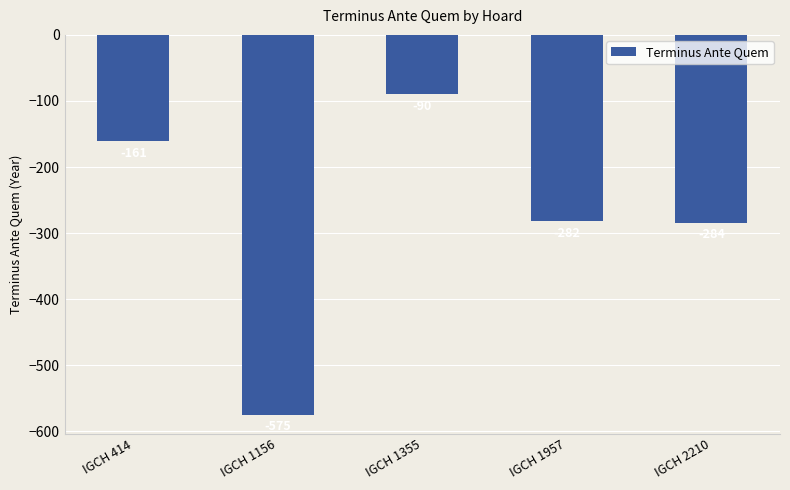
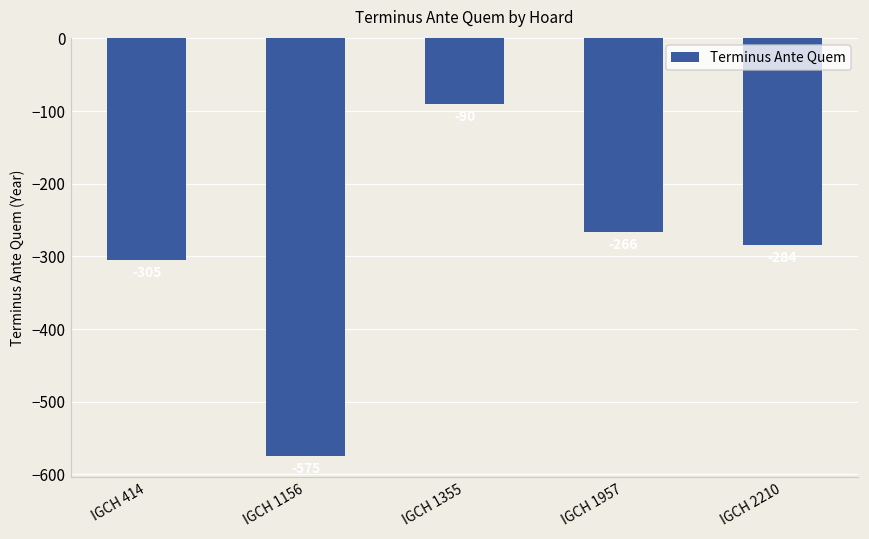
IGCH 414: -160 -> -310
IGCH 1957: -280 -> -270
